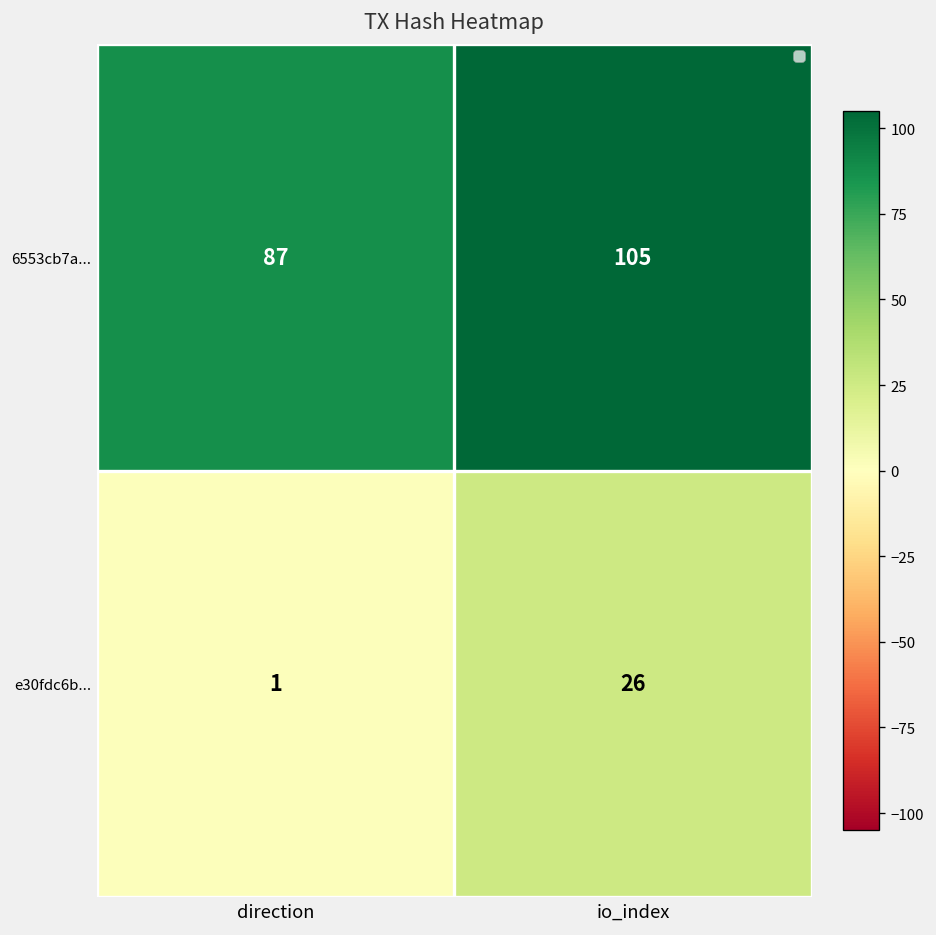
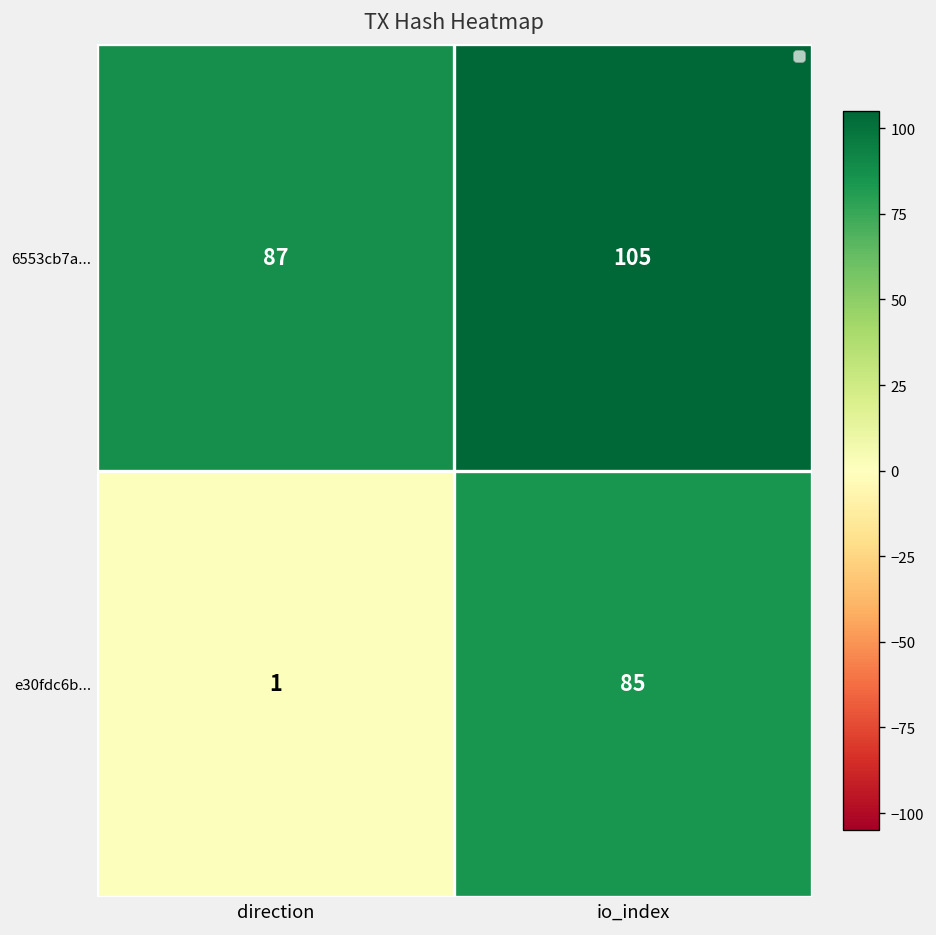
e30fdc6b..., io_index: 26 -> 85
